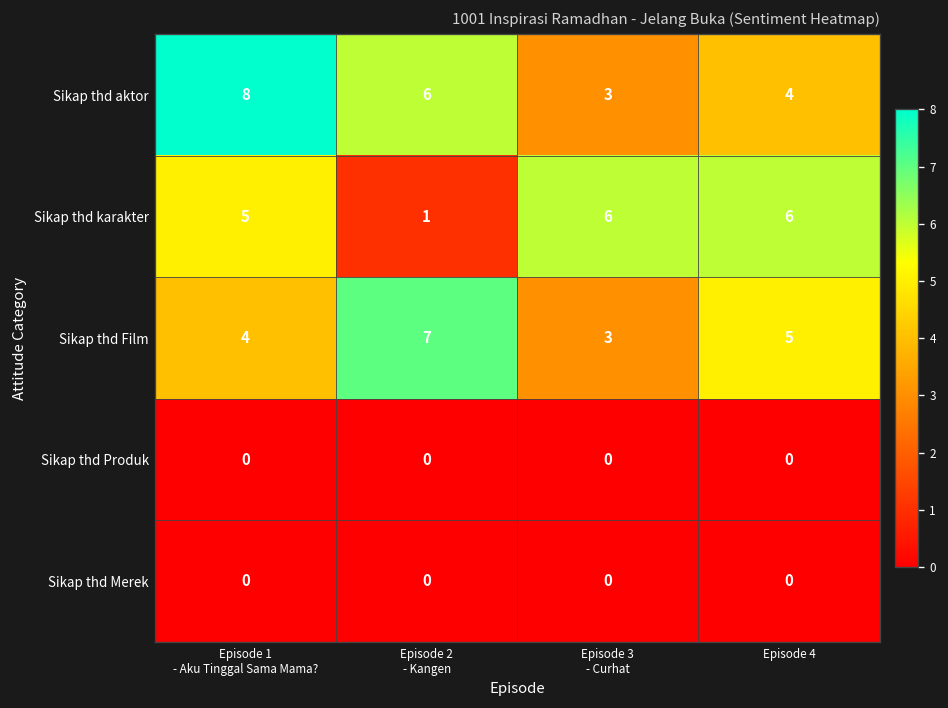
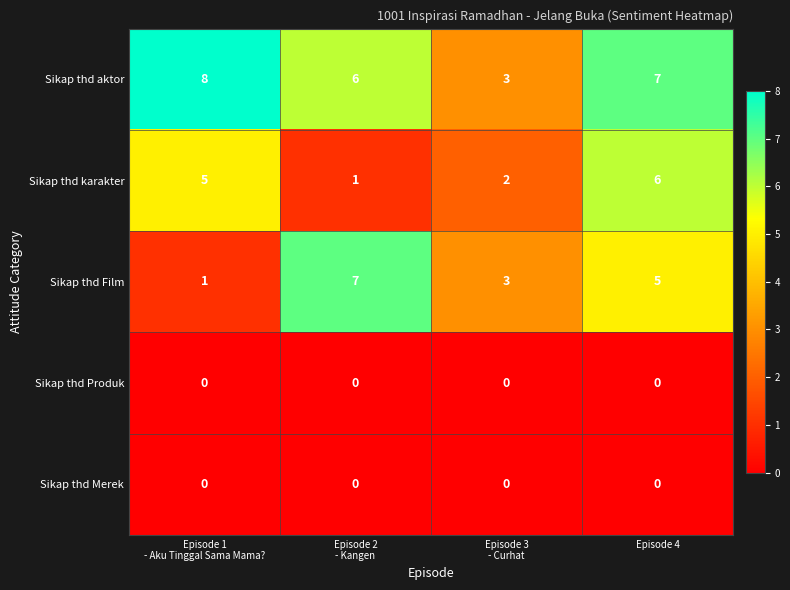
Sikap thd aktor, Episode 4: 4 -> 7
Sikap thd karakter, Episode 3 - Curhat: 6 -> 2
Sikap thd Film, Episode 1 - Aku Tinggal Sama Mama?: 4 -> 1
